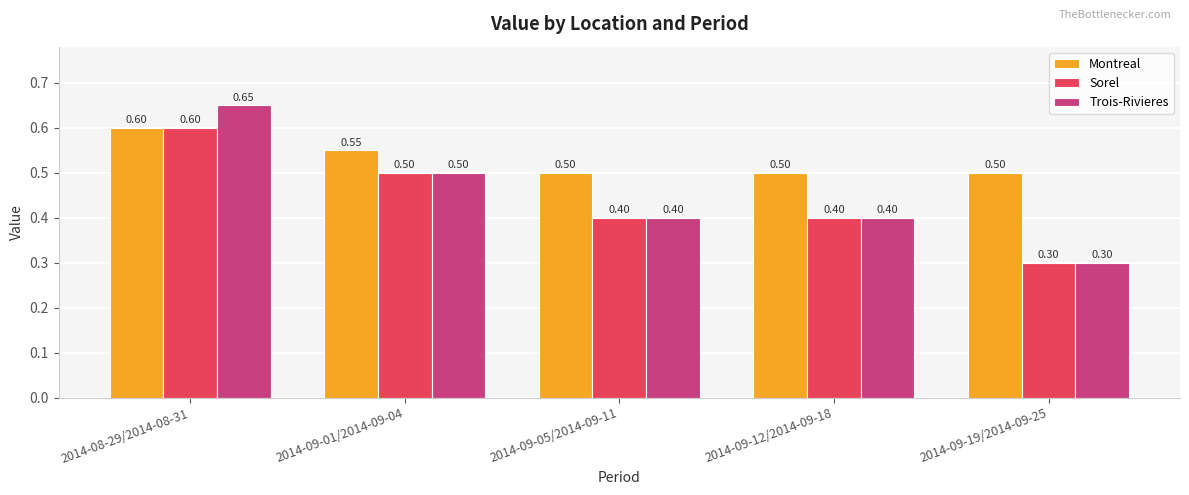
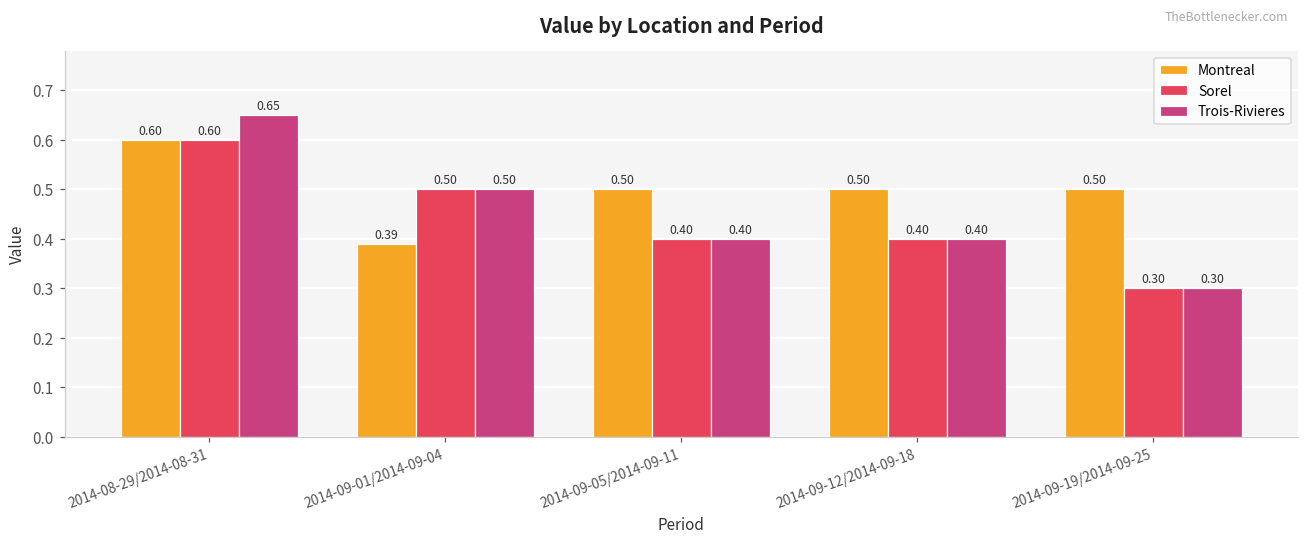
Montreal, 2014-09-01/2014-09-04: 0.55 -> 0.39
